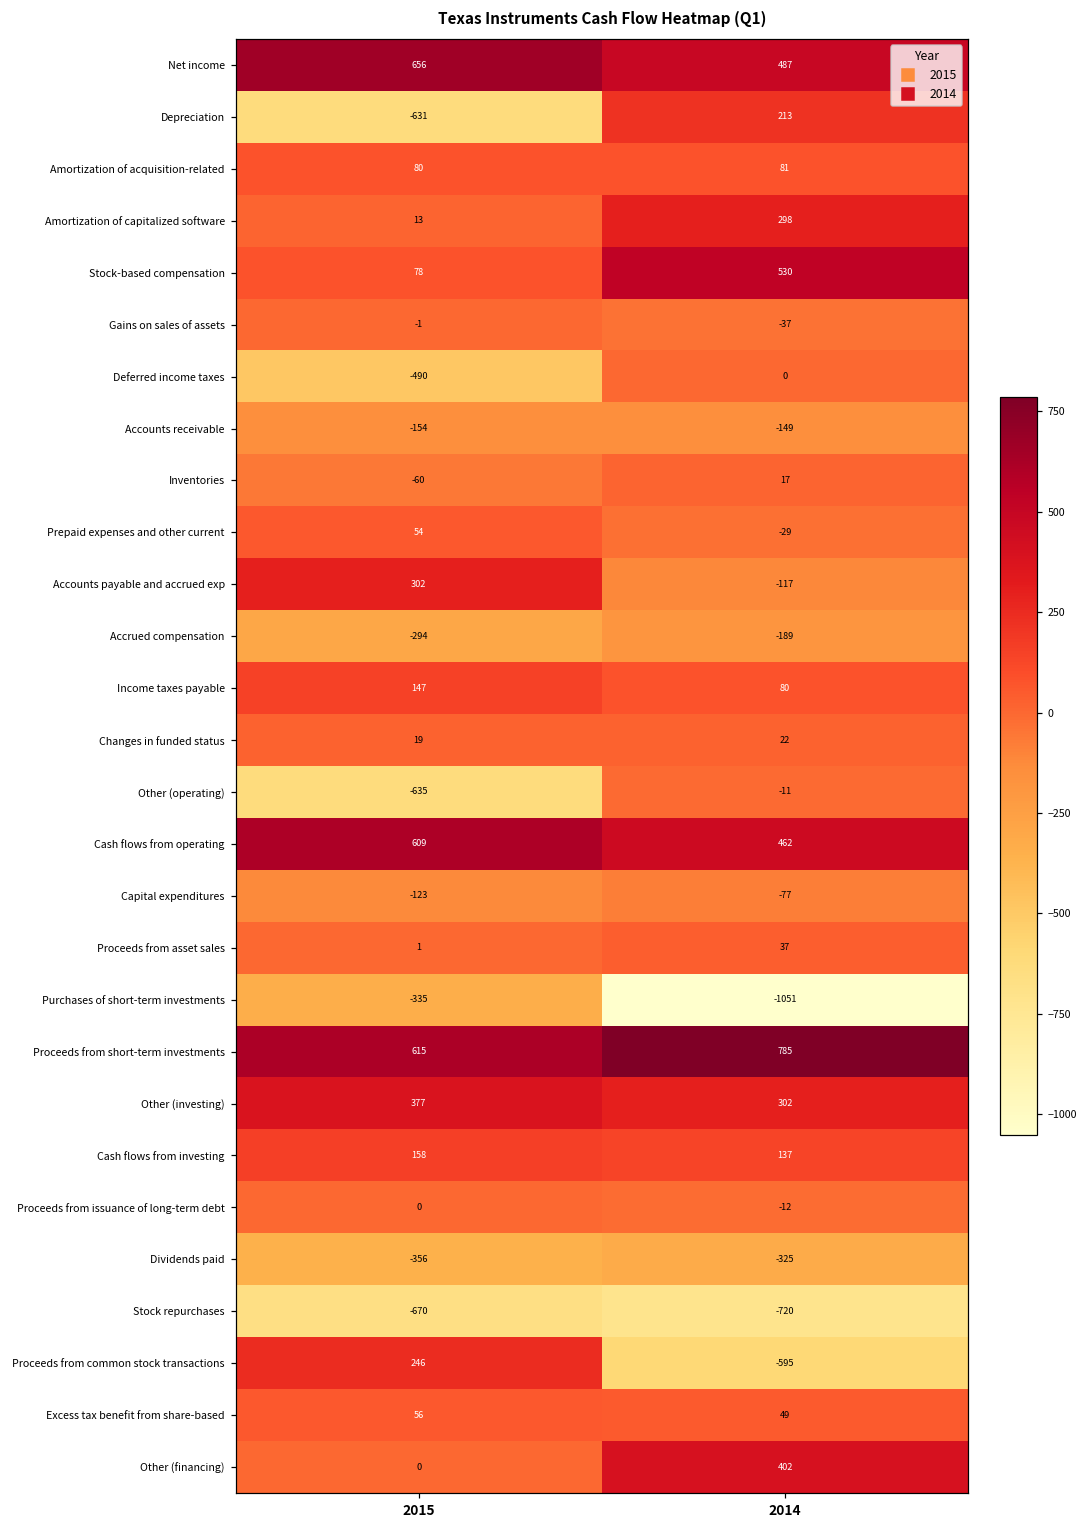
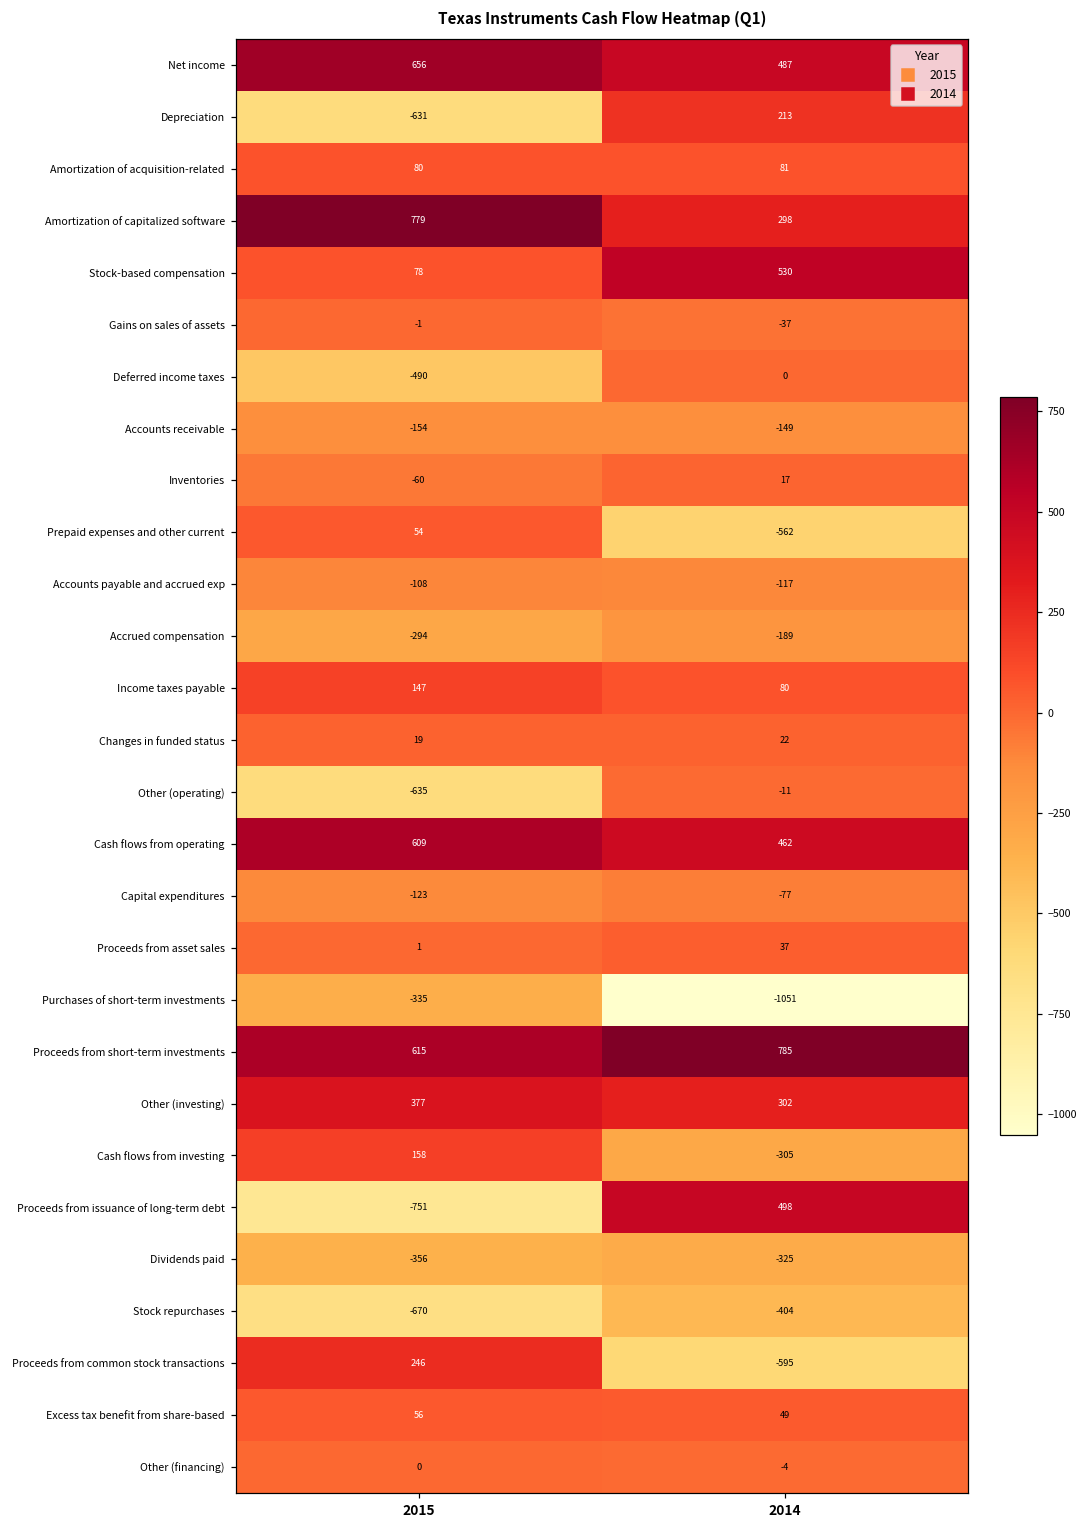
Amortization of capitalized software, 2015: 13 -> 779
Prepaid expenses and other current, 2014: -29 -> -562
Accounts payable and accrued exp, 2015: 302 -> -108
Cash flows from investing, 2014: 137 -> -305
Proceeds from issuance of long-term debt, 2015: 0 -> -751
Proceeds from issuance of long-term debt, 2014: -12 -> 498
Stock repurchases, 2014: -720 -> -404
Other (financing), 2014: 402 -> -4
